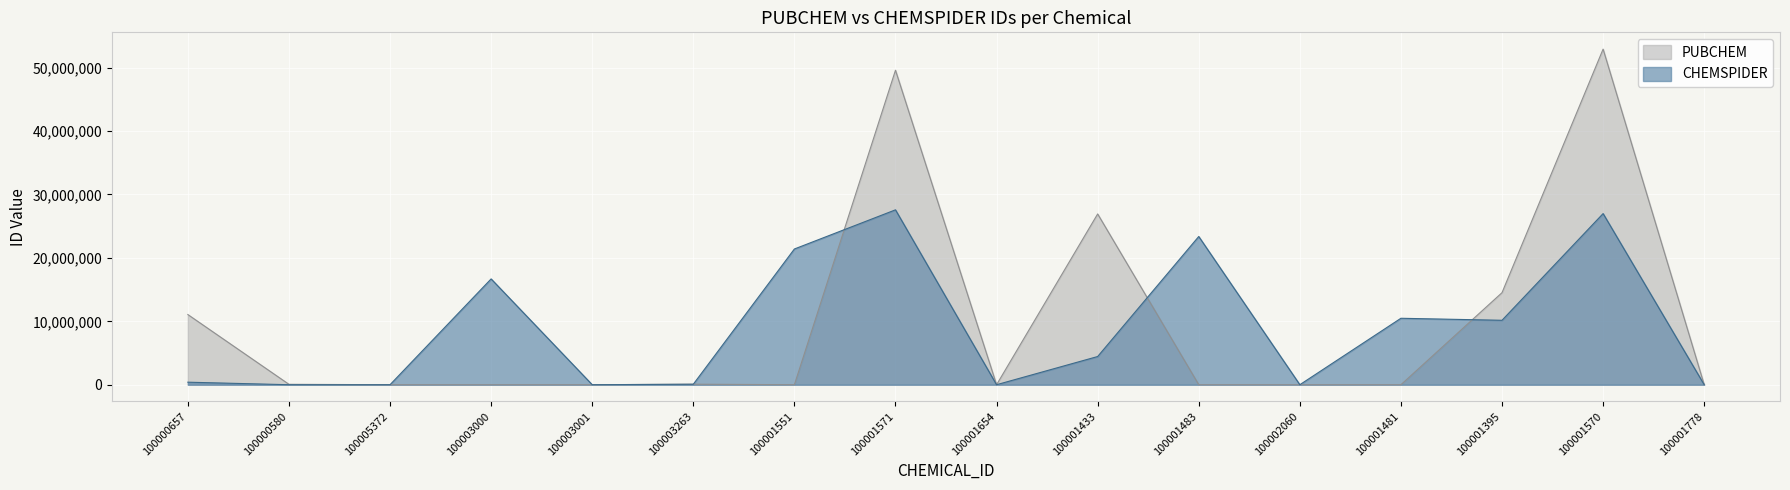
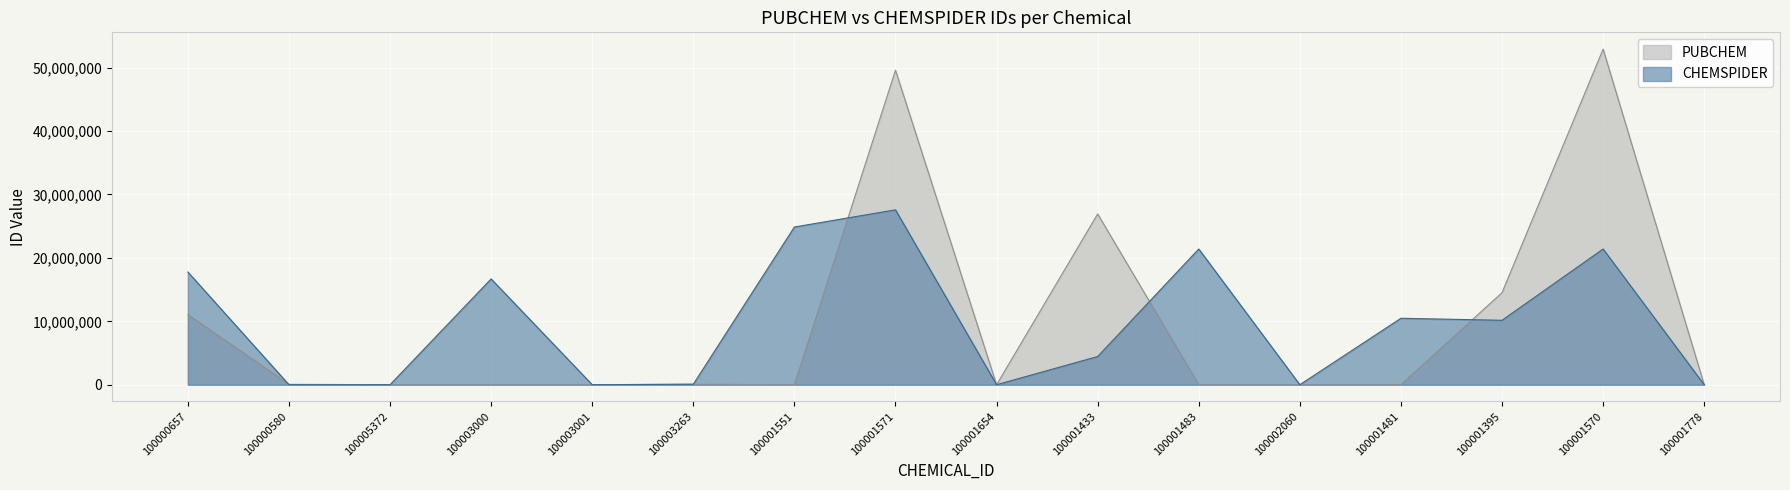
CHEMSPIDER, 100000657: 0 -> 18,000,000
CHEMSPIDER, 100001551: 21,000,000 -> 25,000,000
CHEMSPIDER, 100001483: 23,000,000 -> 21,000,000
CHEMSPIDER, 100001570: 27,000,000 -> 21,000,000
